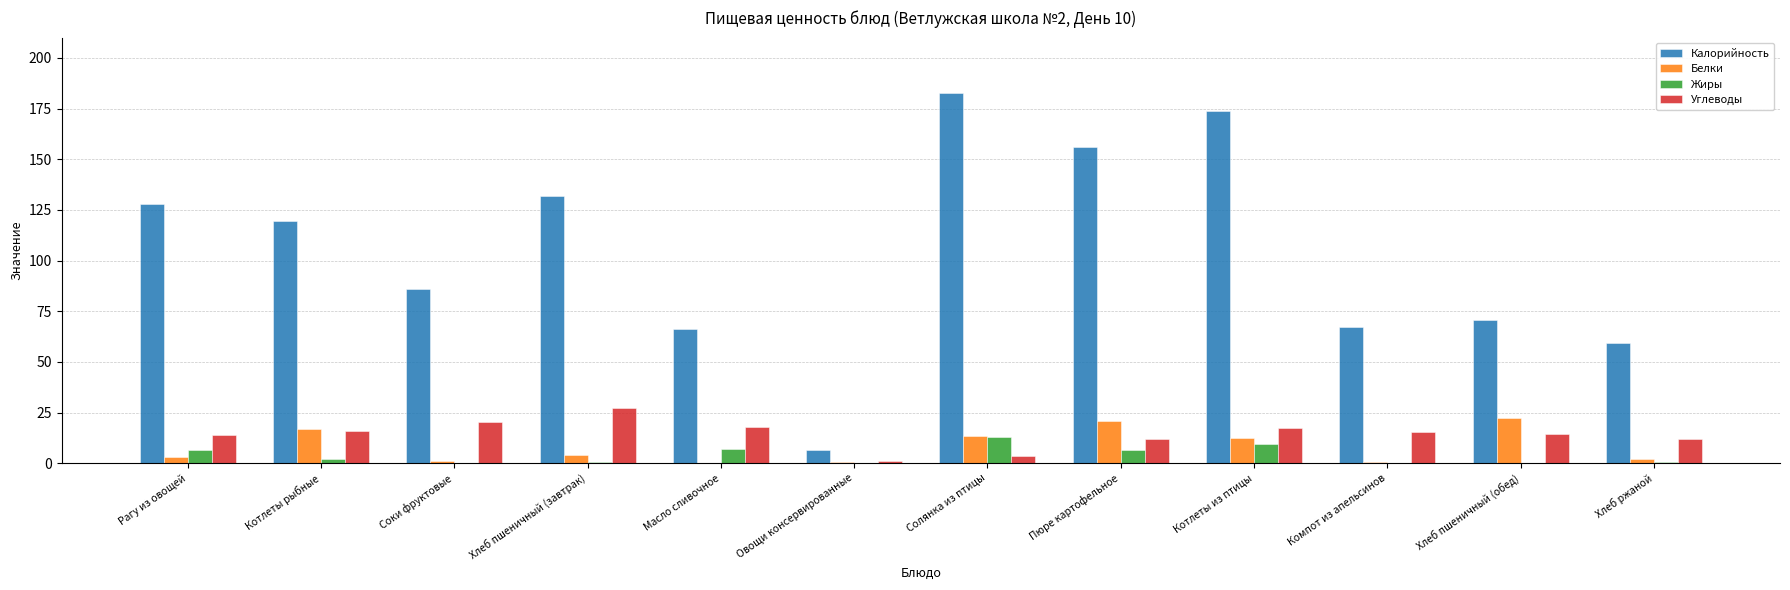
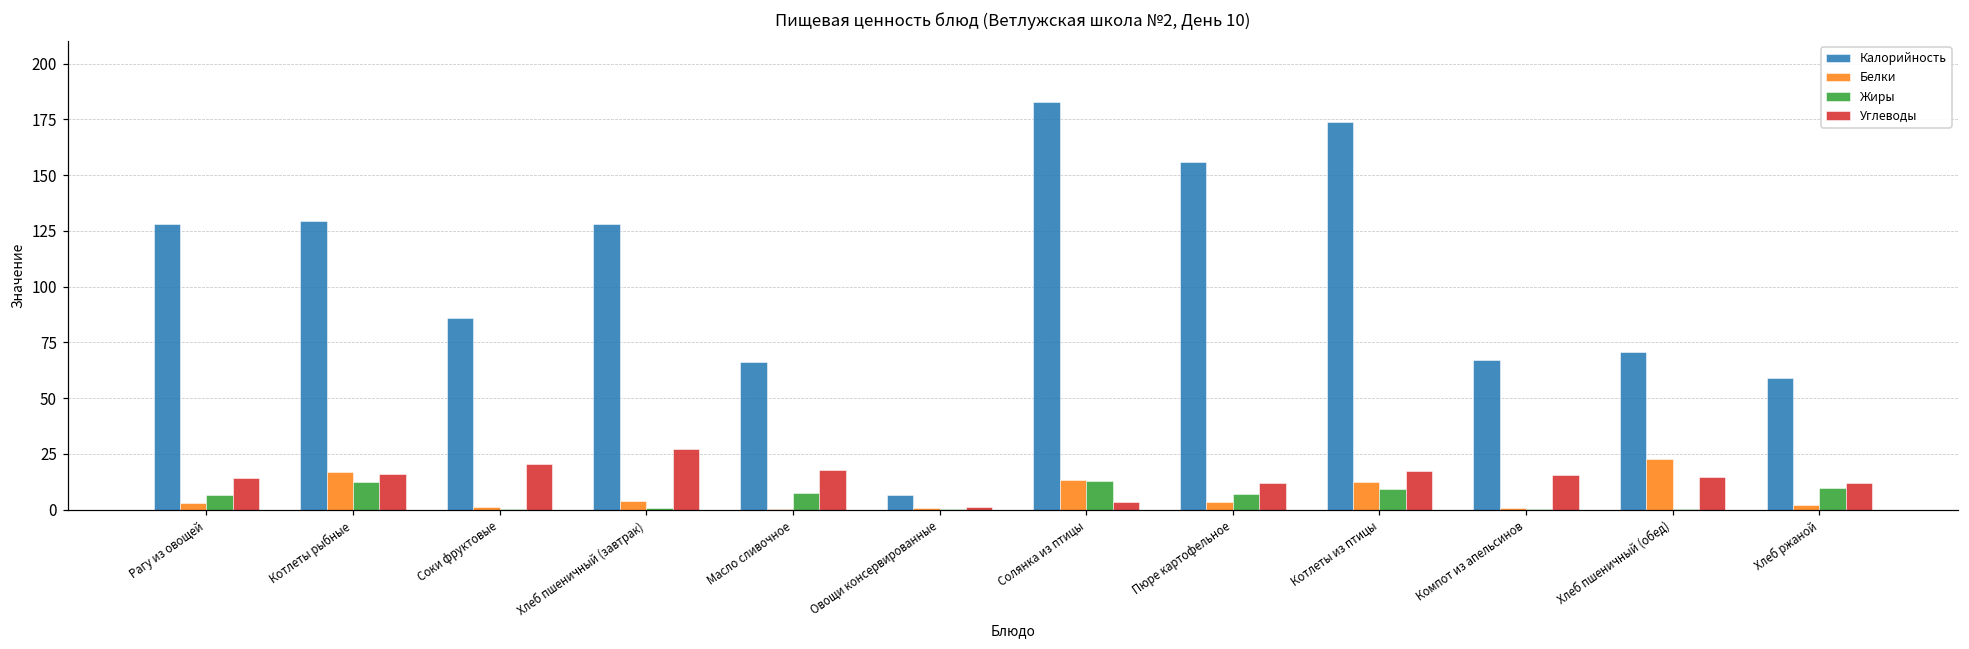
Калорийность, Котлеты рыбные: 119 -> 129
Жиры, Котлеты рыбные: 2 -> 12
Калорийность, Хлеб пшеничный (завтрак): 132 -> 128
Белки, Пюре картофельное: 21 -> 3
Жиры, Хлеб ржаной: 0 -> 10
